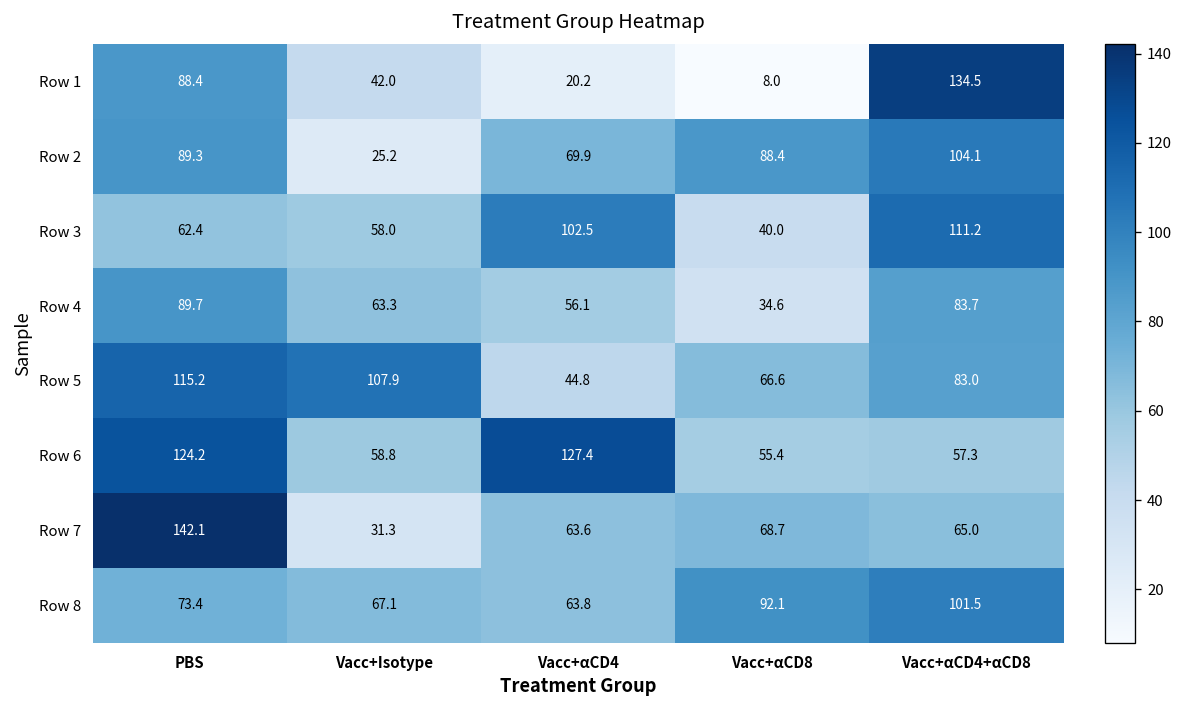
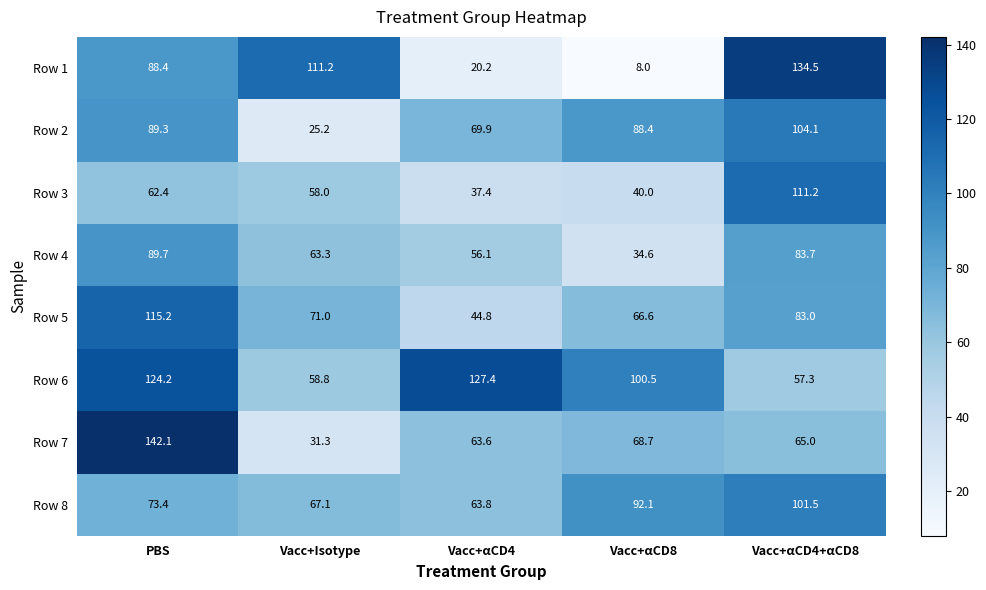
Row 1, Vacc+Isotype: 42.0 -> 111.2
Row 3, Vacc+αCD4: 102.5 -> 37.4
Row 5, Vacc+Isotype: 107.9 -> 71.0
Row 6, Vacc+αCD8: 55.4 -> 100.5
